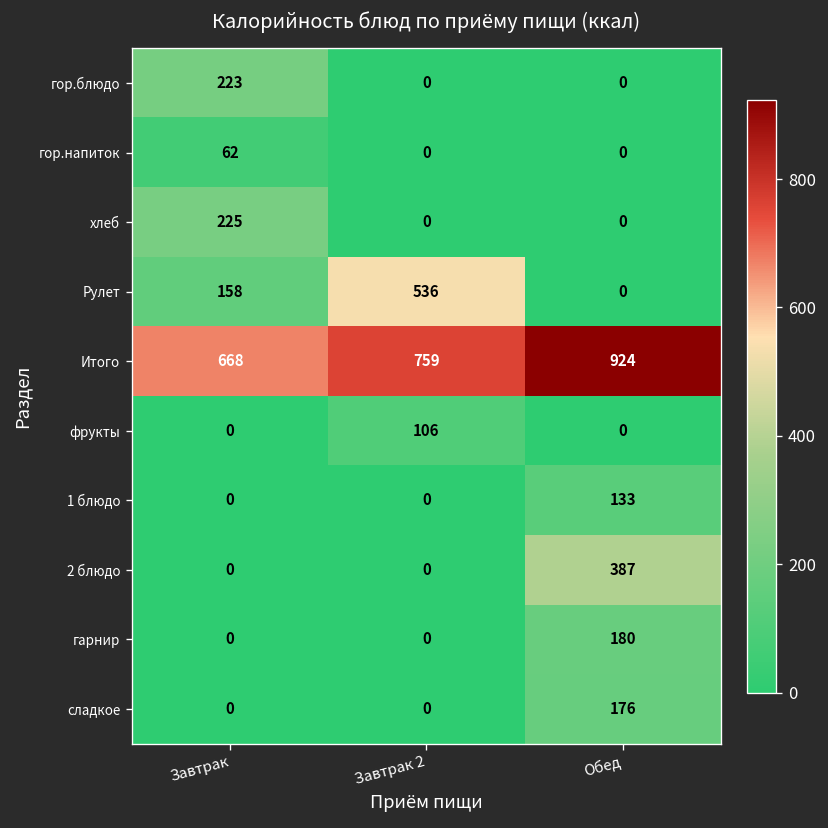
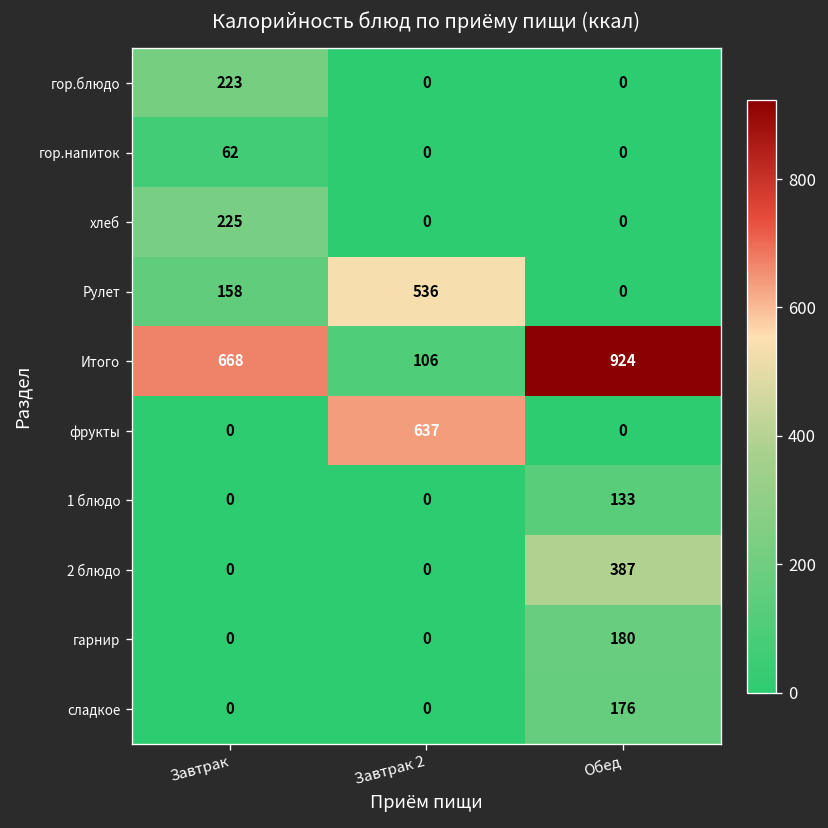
Итого, Завтрак 2: 759 -> 106
фрукты, Завтрак 2: 106 -> 637
